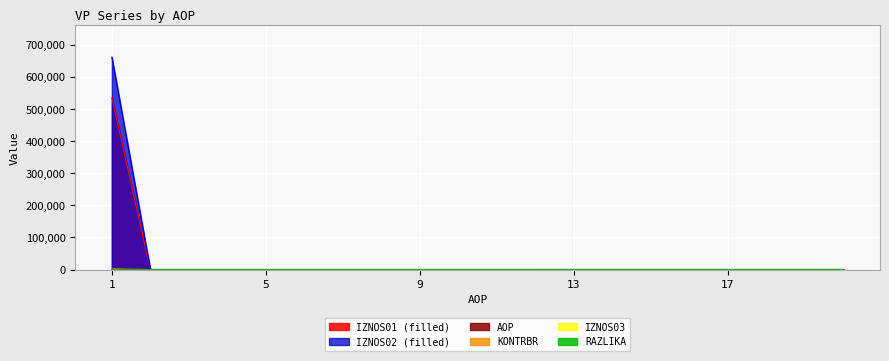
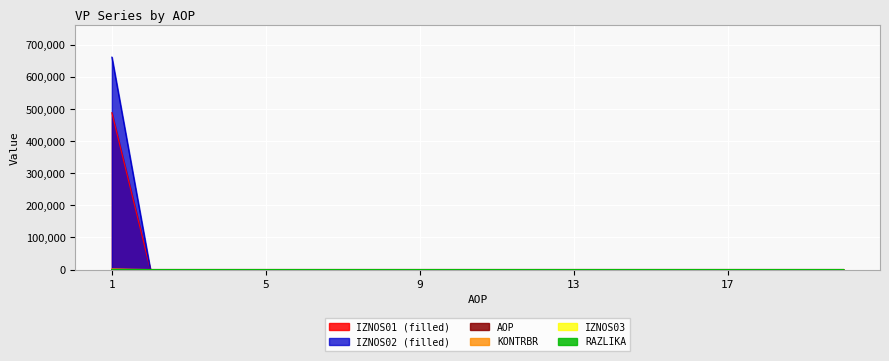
IZNOS01 (filled), 1: 540,000 -> 490,000
